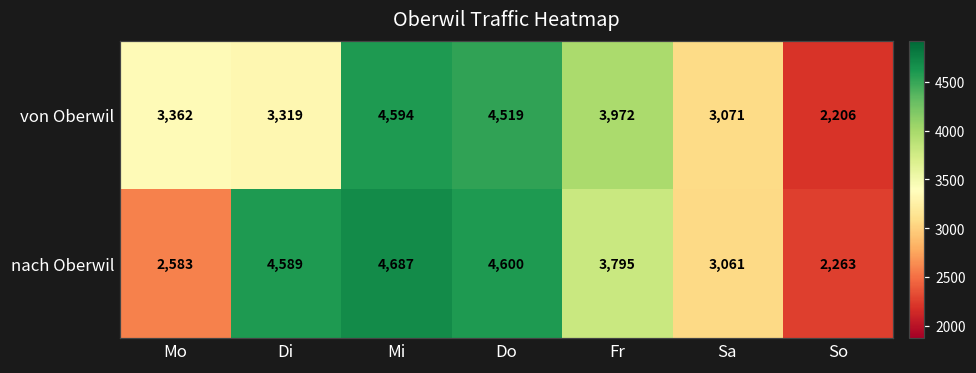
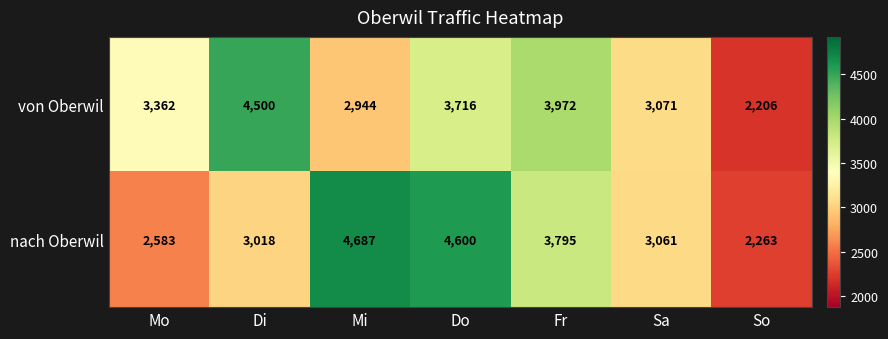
von Oberwil, Di: 3,319 -> 4,500
von Oberwil, Mi: 4,594 -> 2,944
von Oberwil, Do: 4,519 -> 3,716
nach Oberwil, Di: 4,589 -> 3,018
